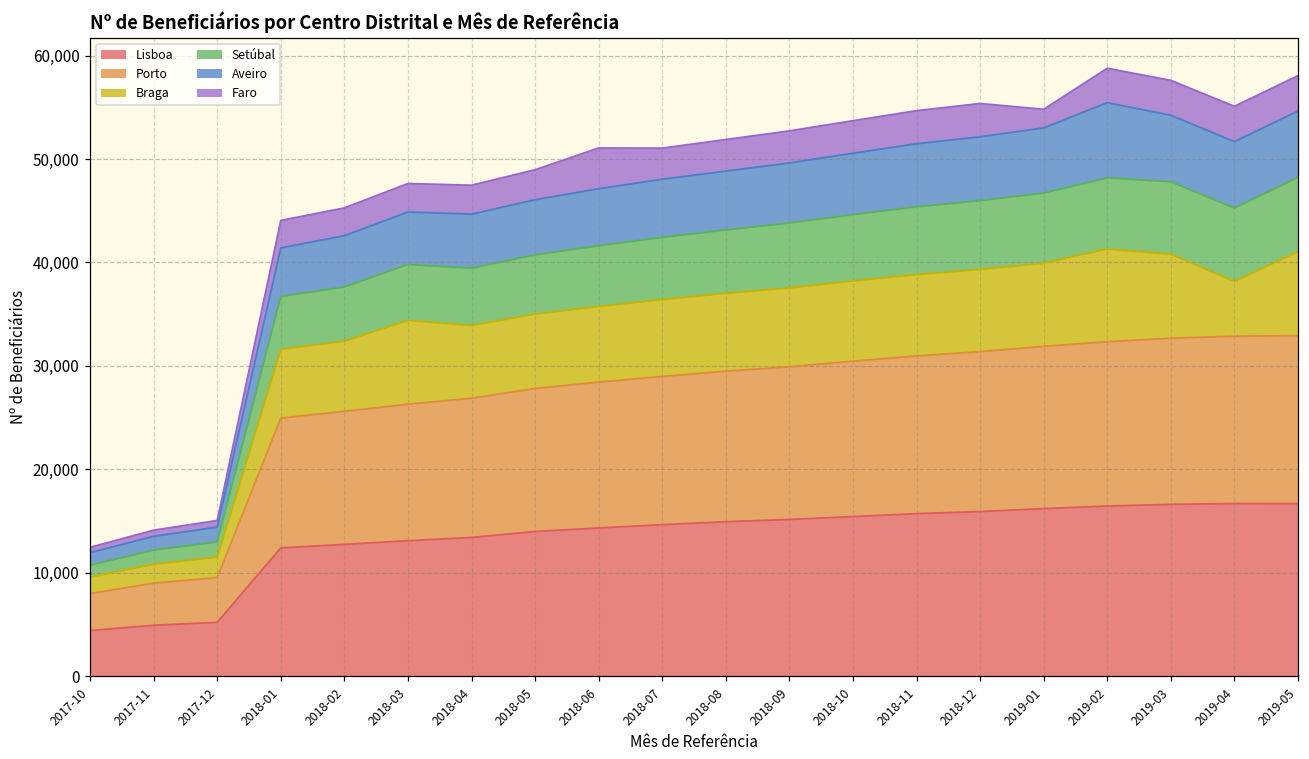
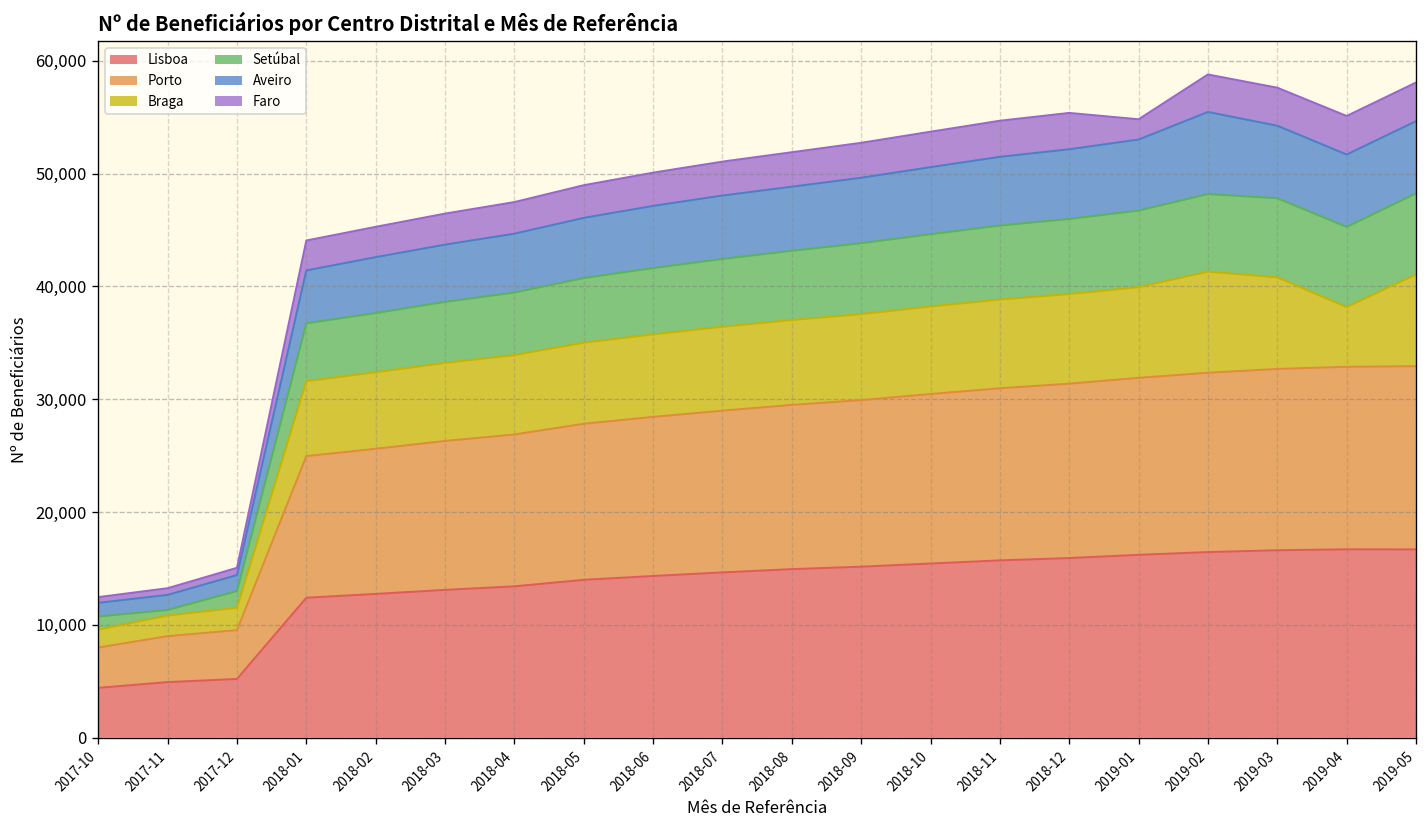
Setúbal, 2017-11: 1,000 -> 0
Braga, 2018-03: 8,000 -> 7,000
Faro, 2018-06: 4,000 -> 3,000
